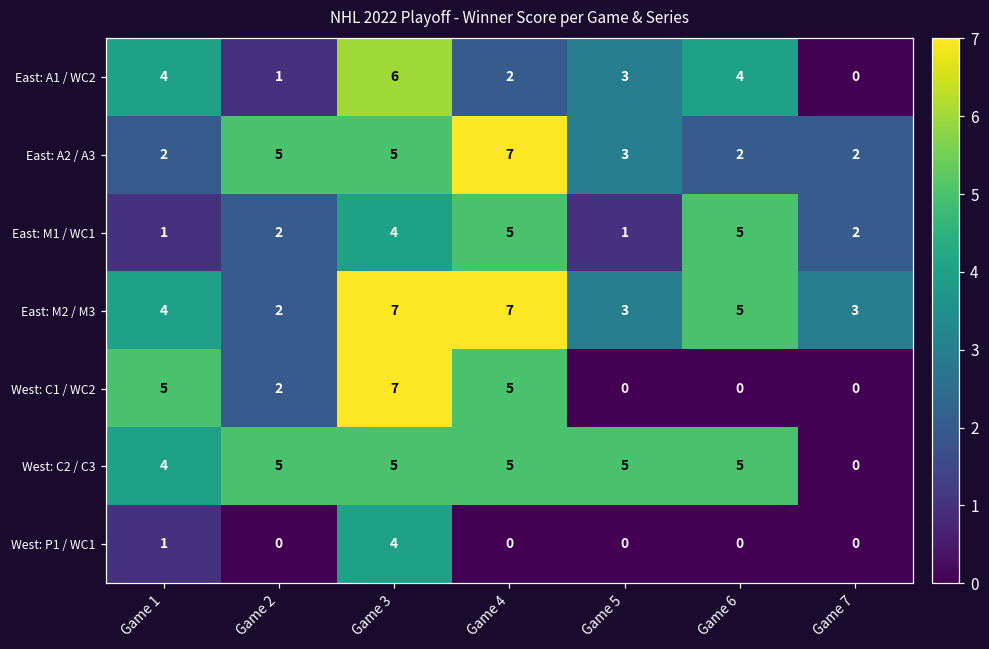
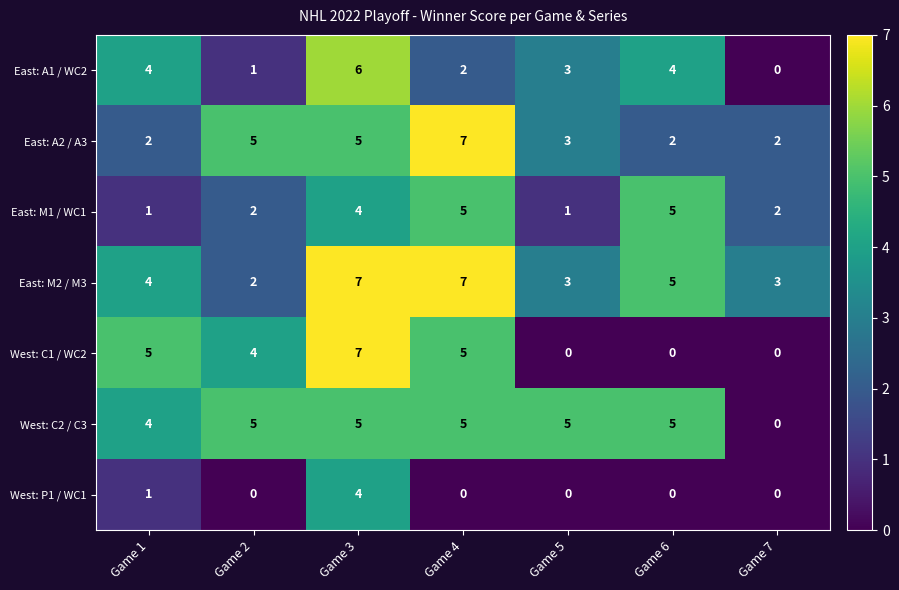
West: C1 / WC2, Game 2: 2 -> 4
